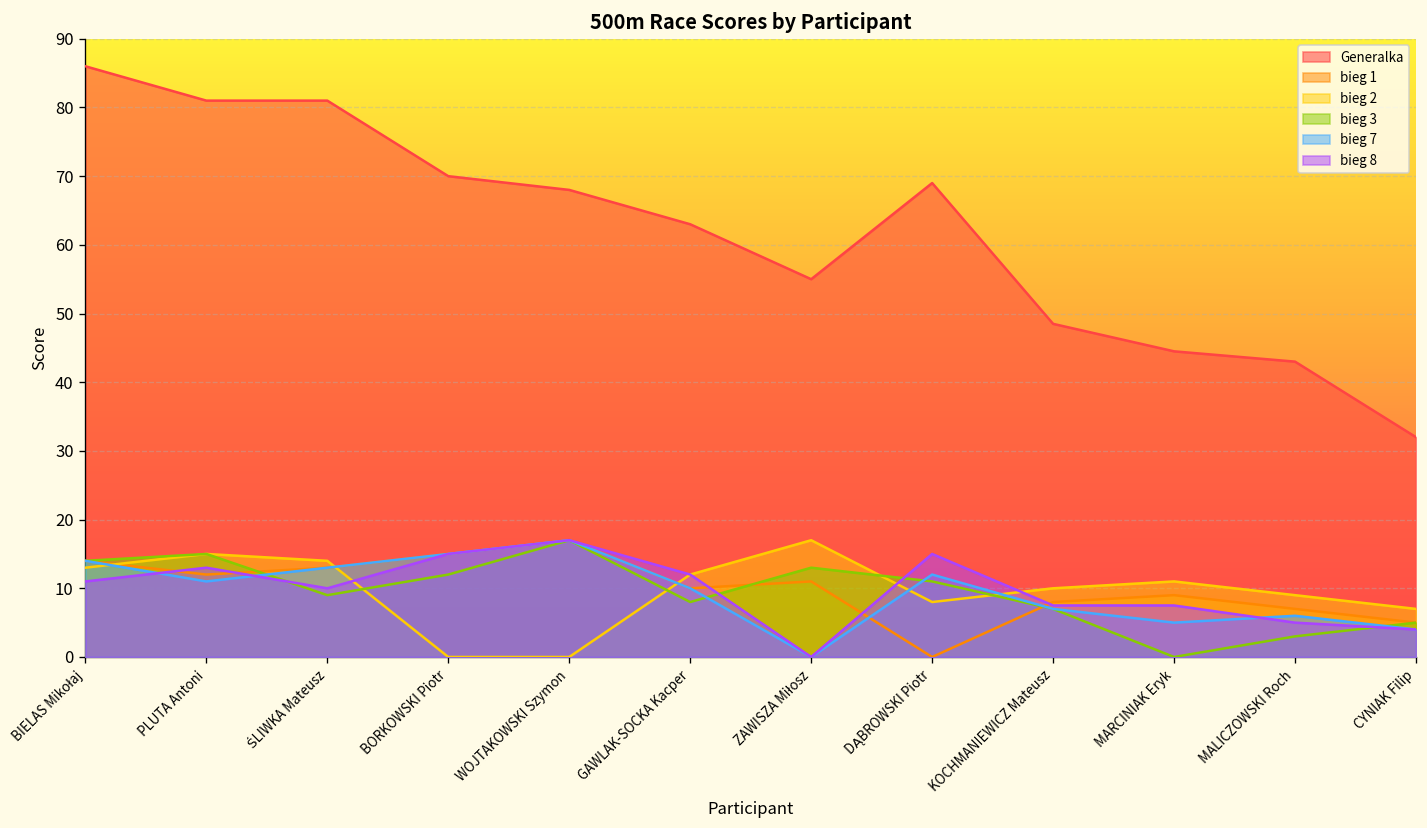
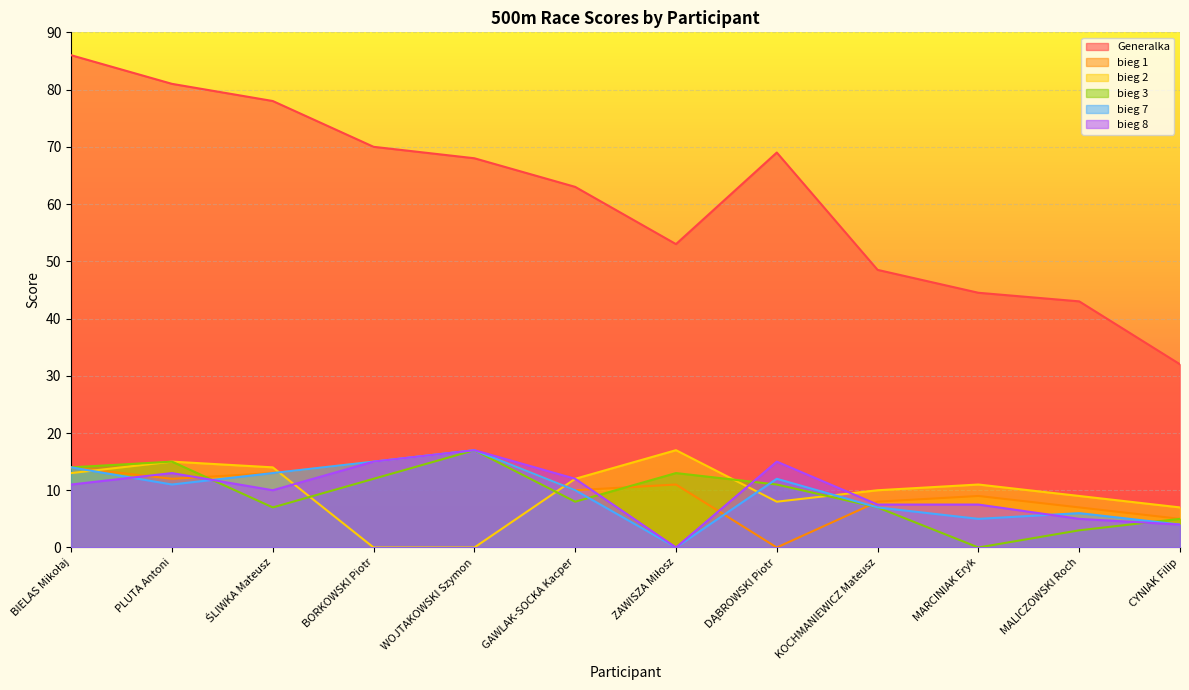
Generalka, ŚLIWKA Mateusz: 81 -> 78
bieg 3, ŚLIWKA Mateusz: 9 -> 7
Generalka, ZAWISZA Miłosz: 55 -> 53
